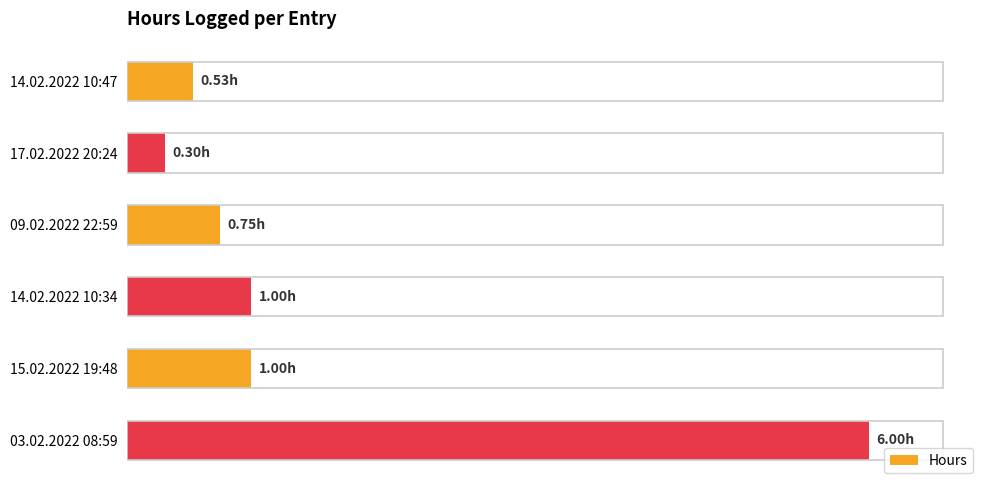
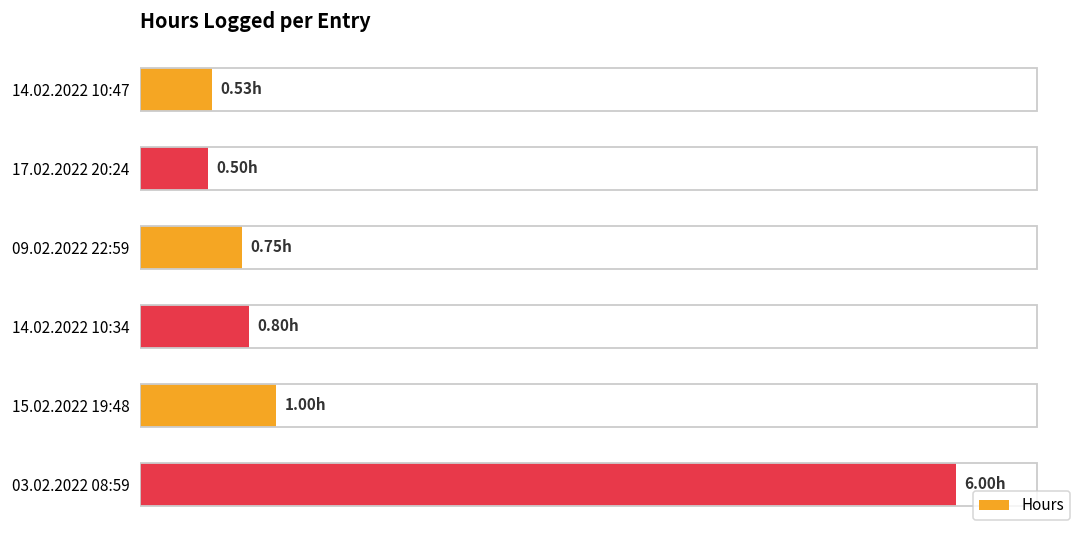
17.02.2022 20:24: 0.30h -> 0.50h
14.02.2022 10:34: 1.00h -> 0.80h
